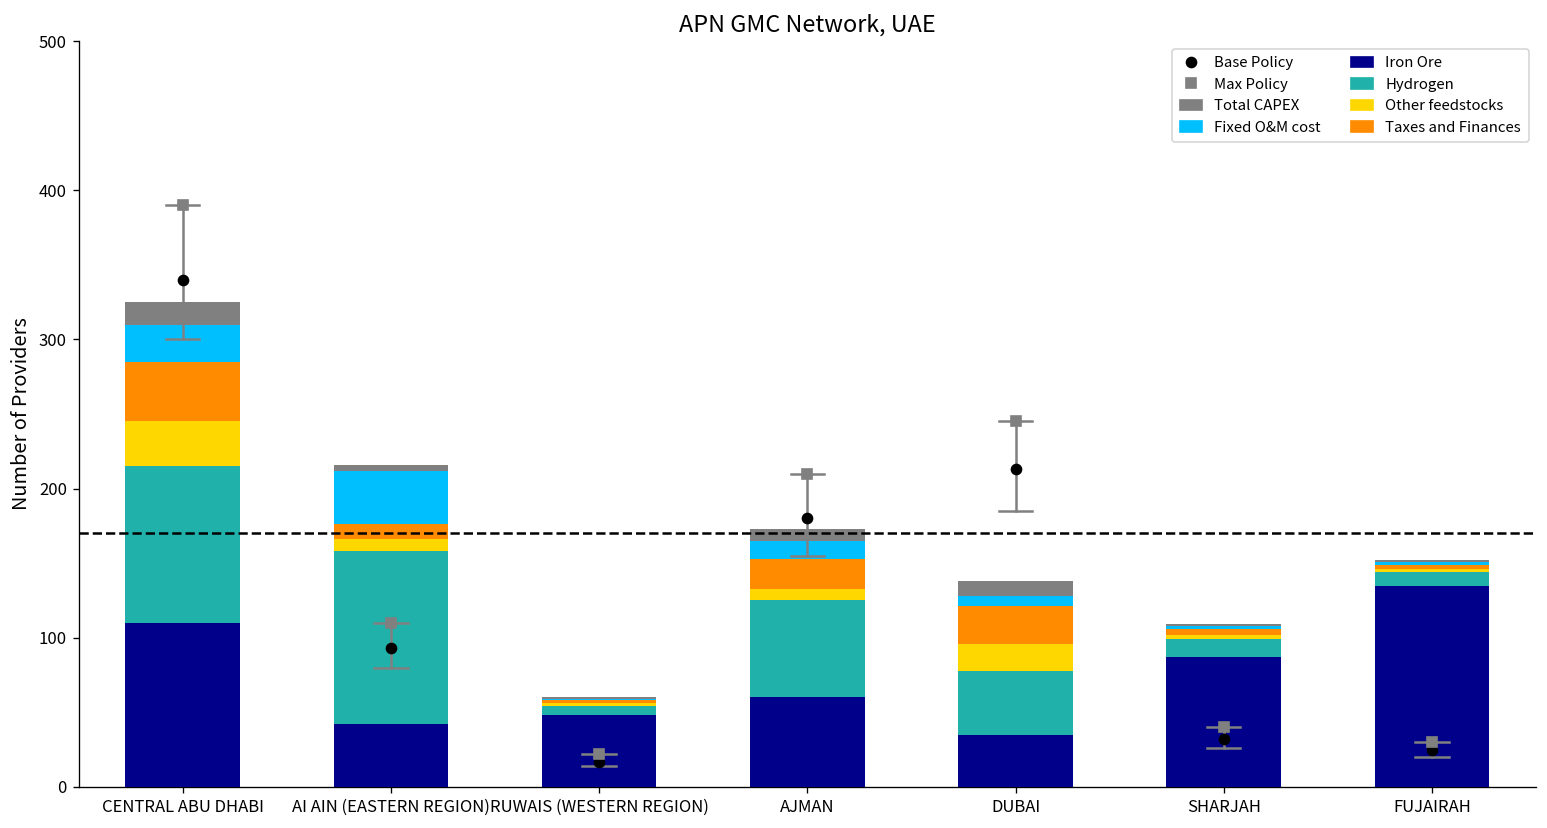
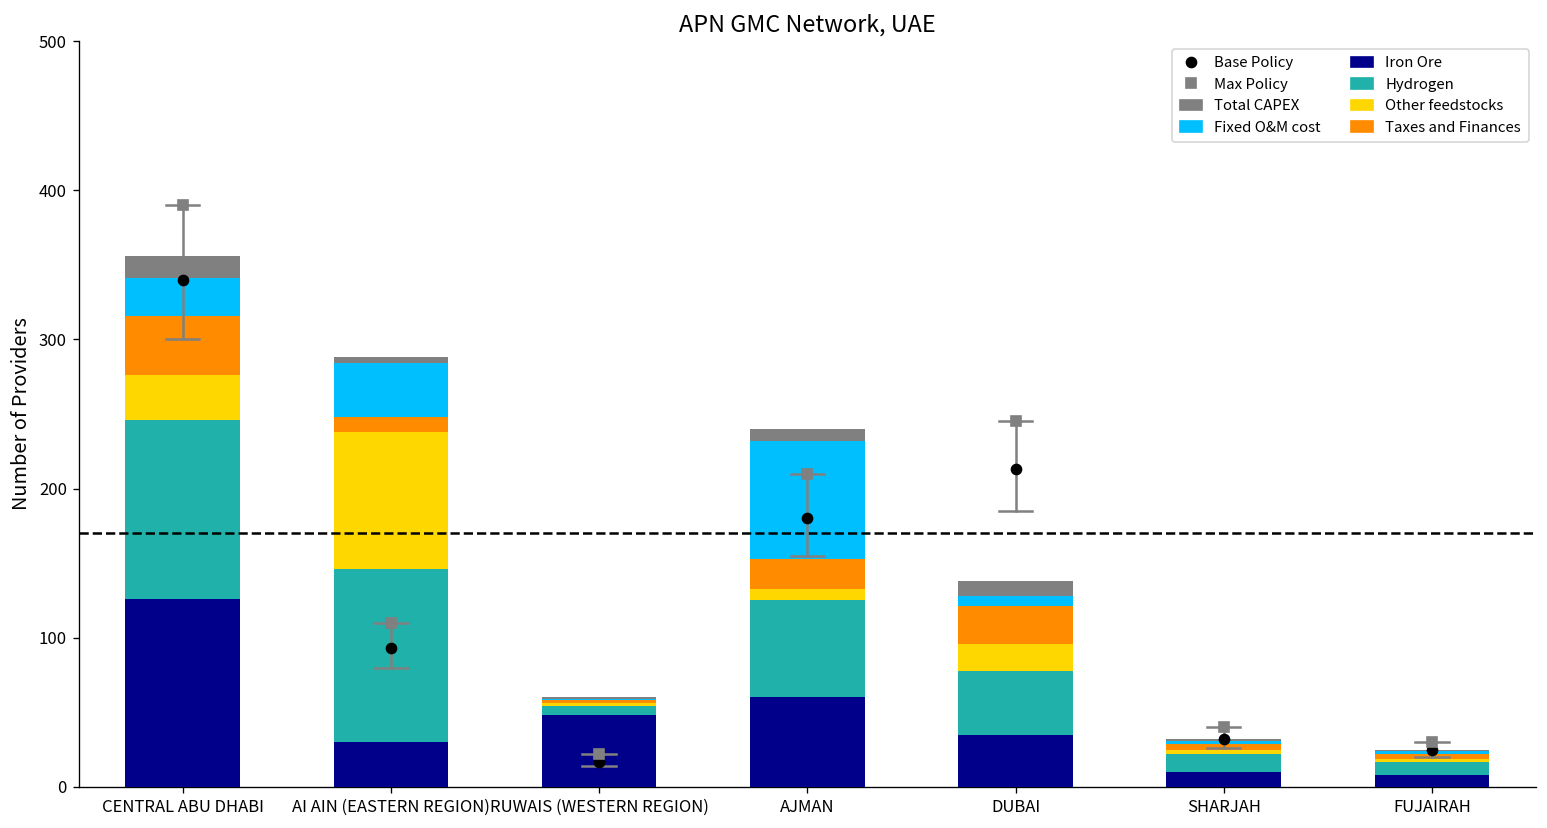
Iron Ore, CENTRAL ABU DHABI: 110 -> 126
Hydrogen, CENTRAL ABU DHABI: 105 -> 120
Iron Ore, AI AIN (EASTERN REGION): 42 -> 30
Other feedstocks, AI AIN (EASTERN REGION): 8 -> 92
Fixed O&M cost, AJMAN: 12 -> 79
Iron Ore, SHARJAH: 87 -> 10
Iron Ore, FUJAIRAH: 135 -> 8
